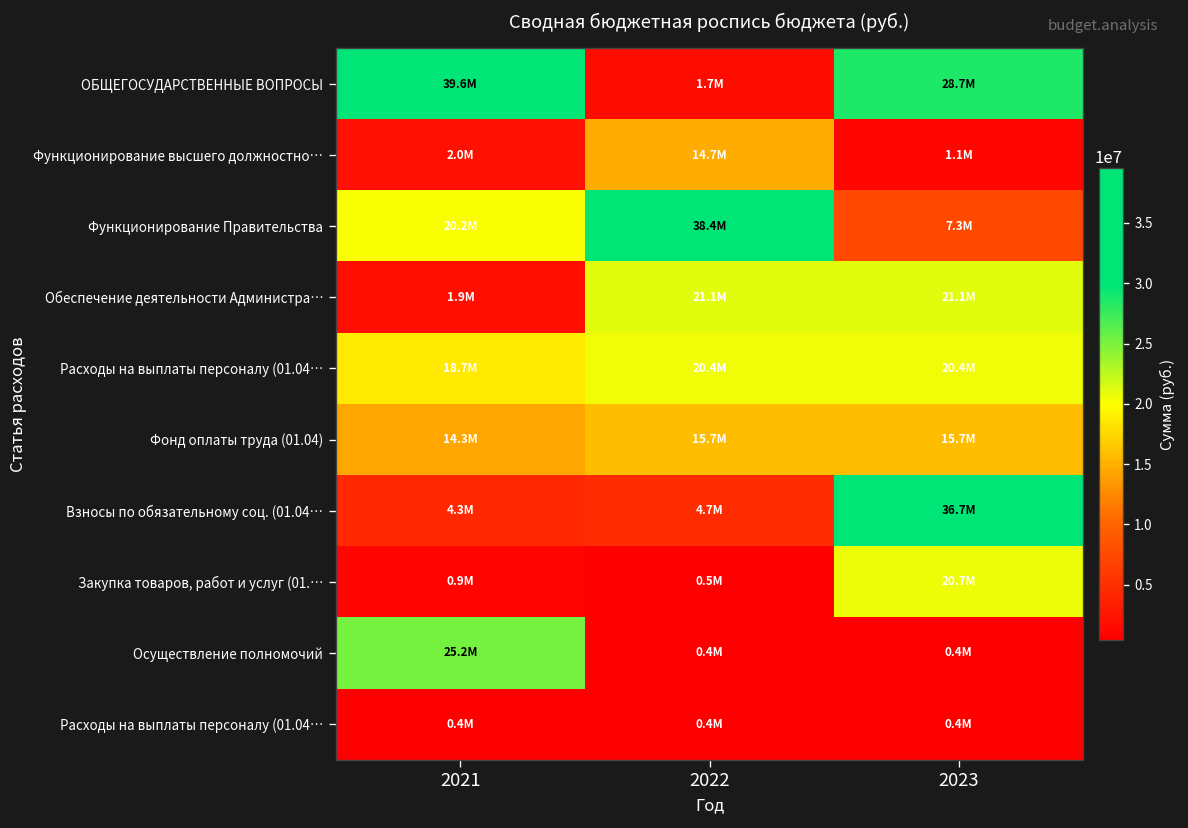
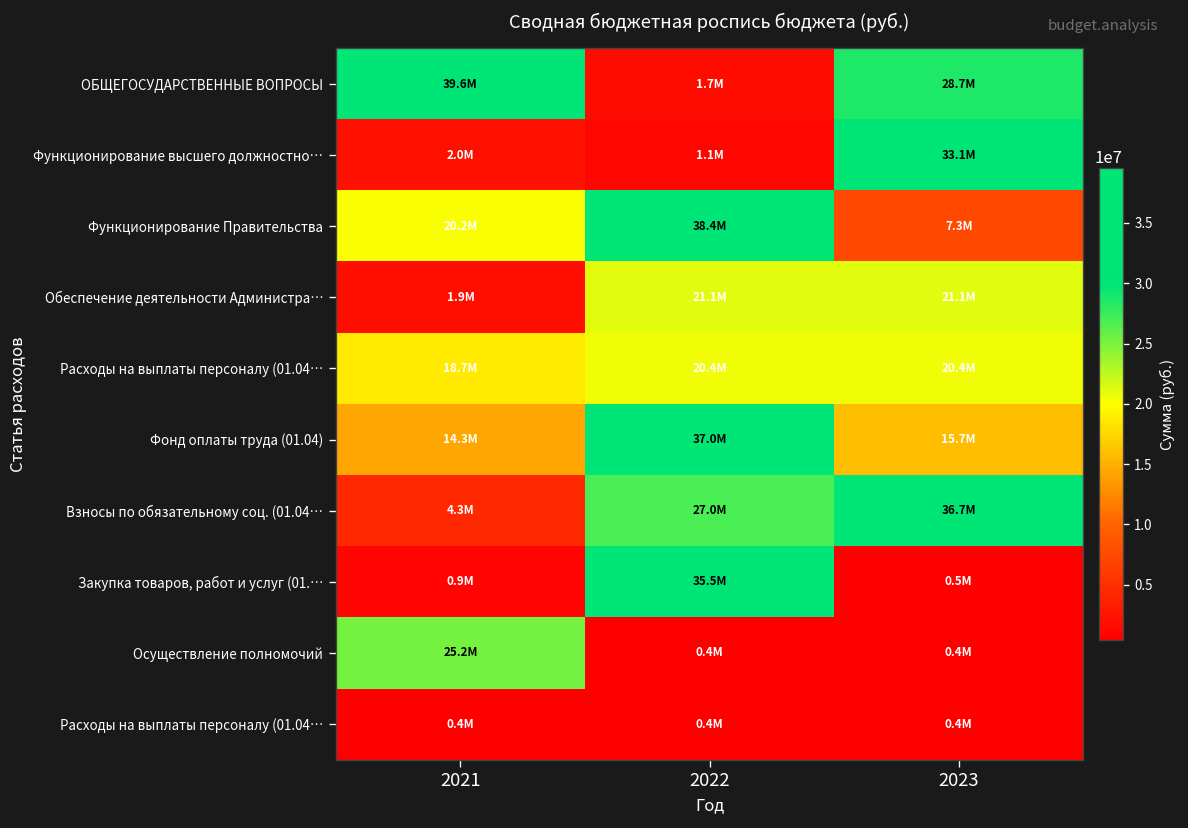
Функционирование высшего должностно…, 2022: 14.7M -> 1.1M
Функционирование высшего должностно…, 2023: 1.1M -> 33.1M
Фонд оплаты труда (01.04), 2022: 15.7M -> 37.0M
Взносы по обязательному соц. (01.04…, 2022: 4.7M -> 27.0M
Закупка товаров, работ и услуг (01.…, 2022: 0.5M -> 35.5M
Закупка товаров, работ и услуг (01.…, 2023: 20.7M -> 0.5M
